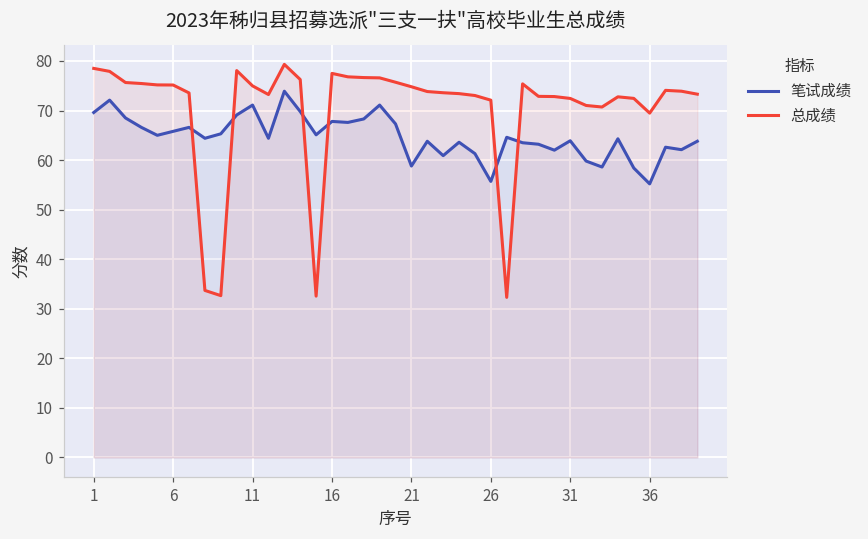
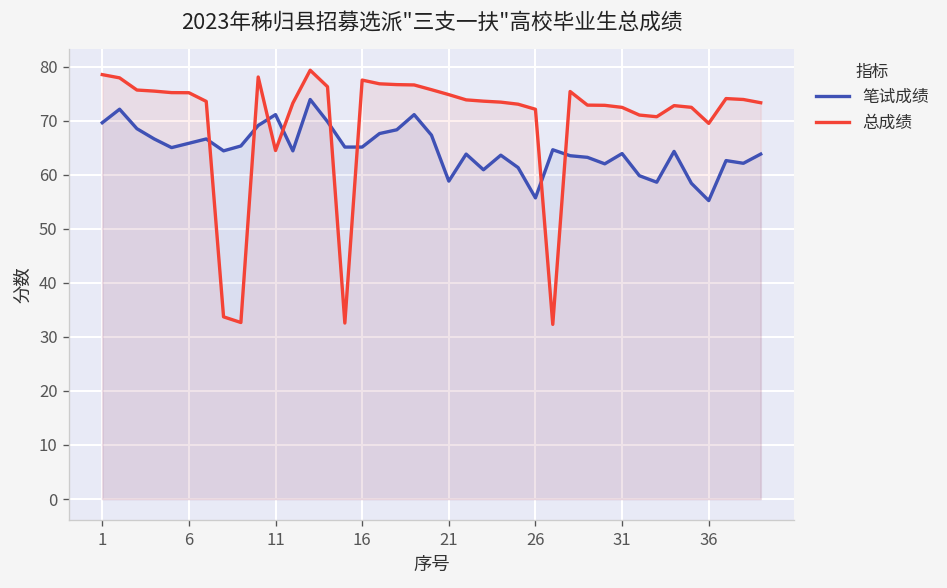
总成绩, 11: 75 -> 64
笔试成绩, 16: 68 -> 65
